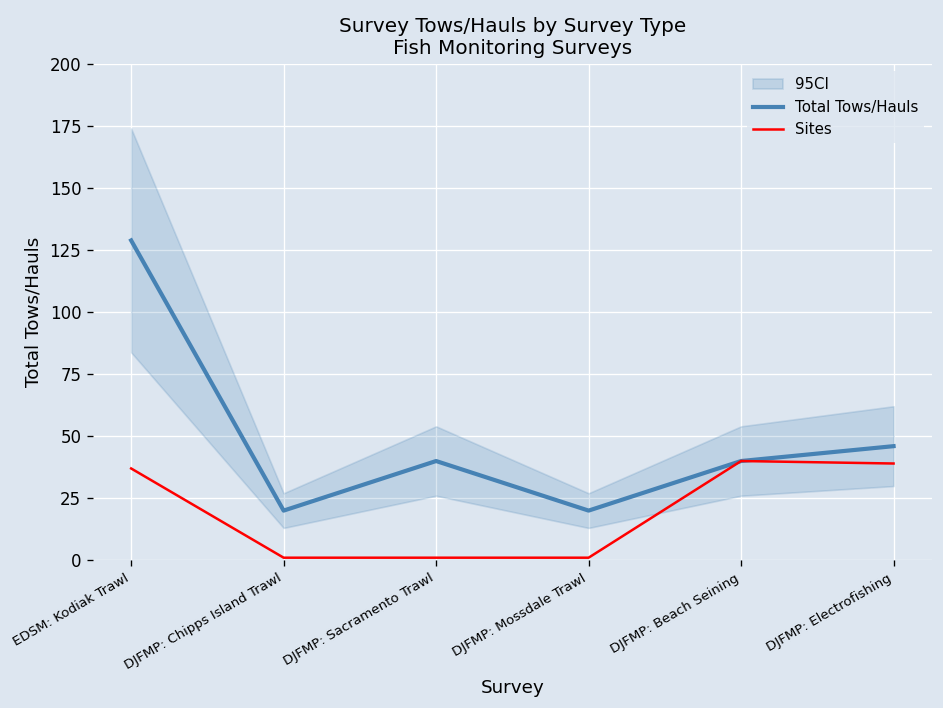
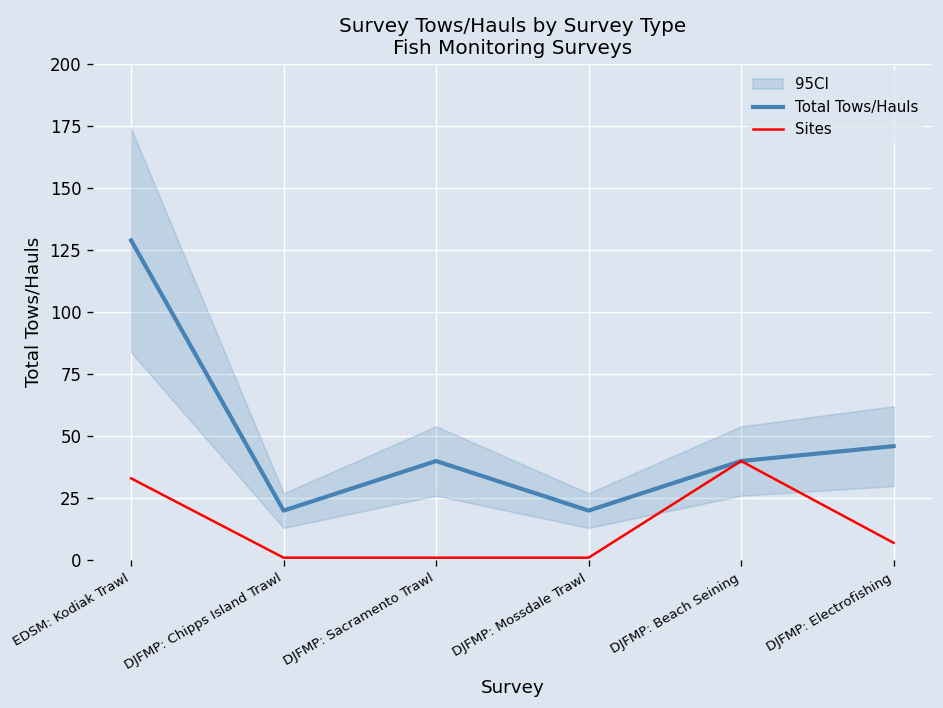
Sites, EDSM: Kodiak Trawl: 37 -> 33
Sites, DJFMP: Electrofishing: 39 -> 7
